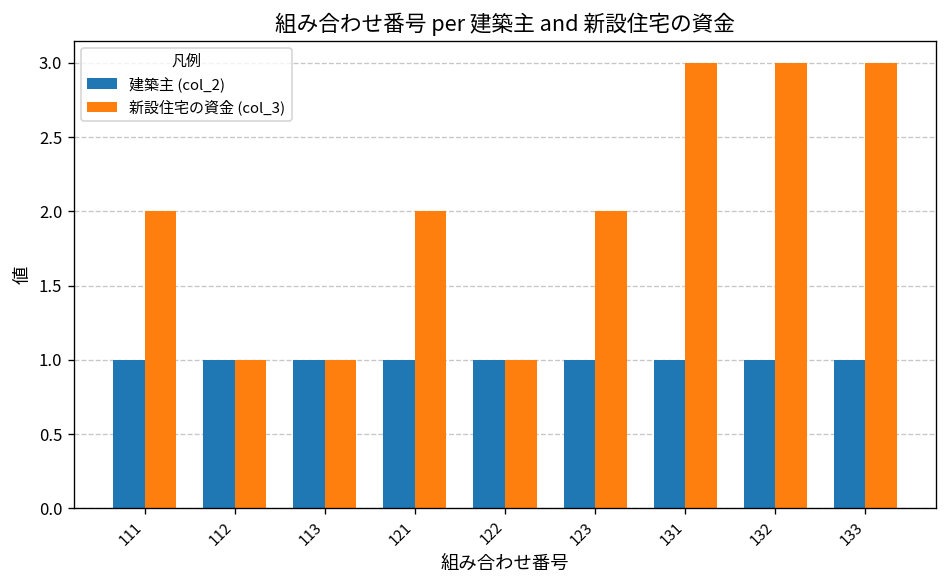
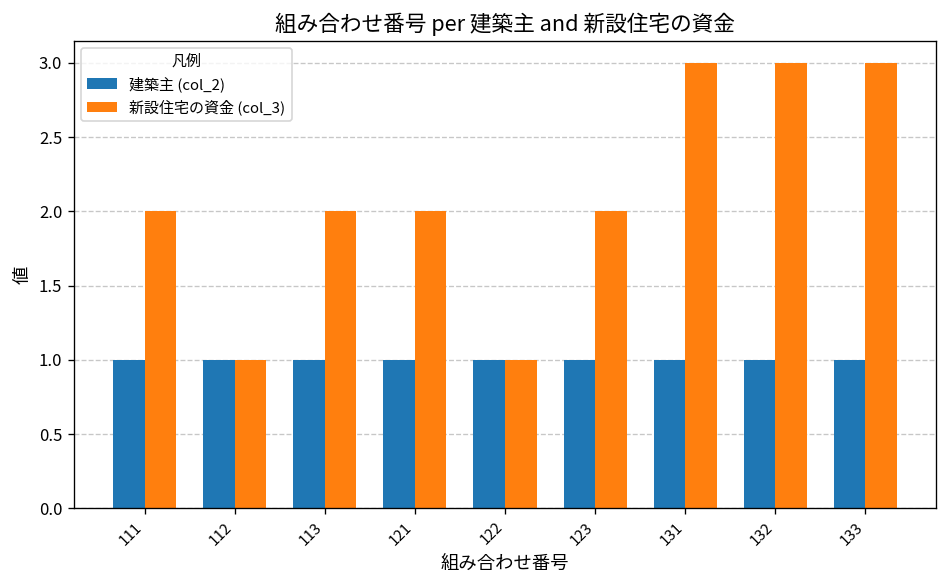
新設住宅の資金 (col_3), 113: 1 -> 2
